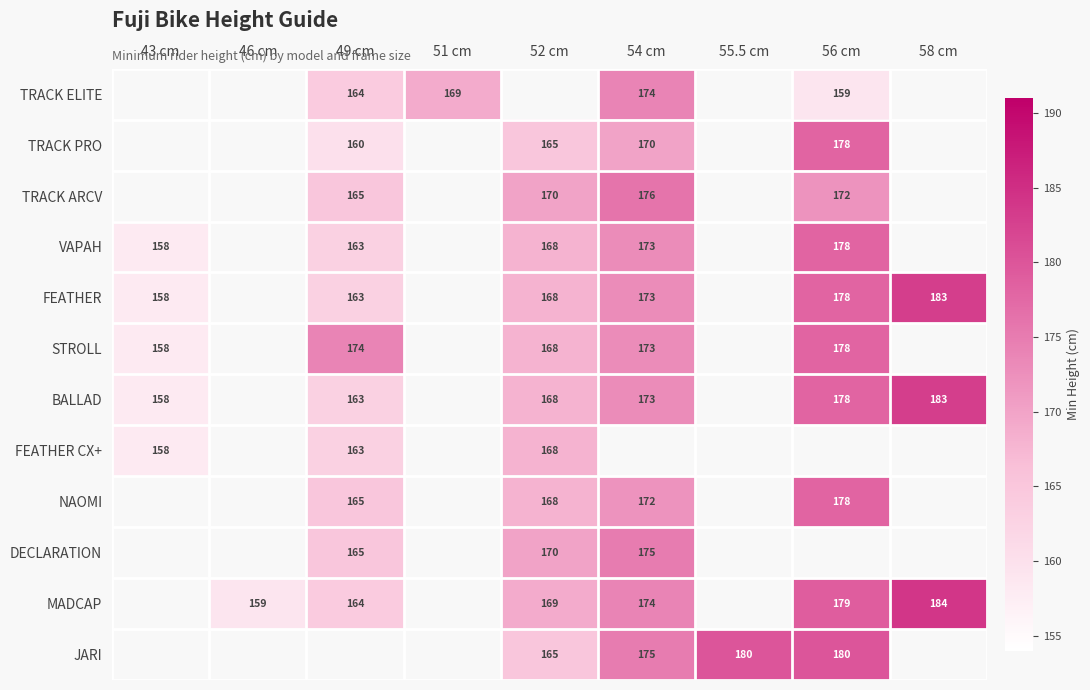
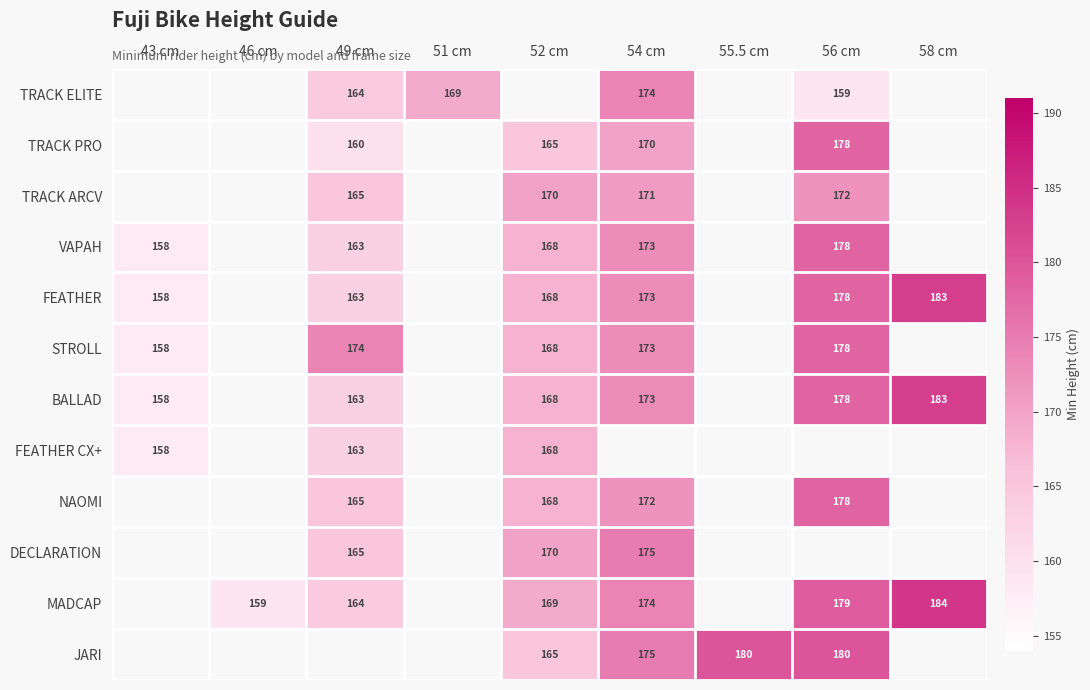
TRACK ARCV, 54 cm: 176 -> 171
